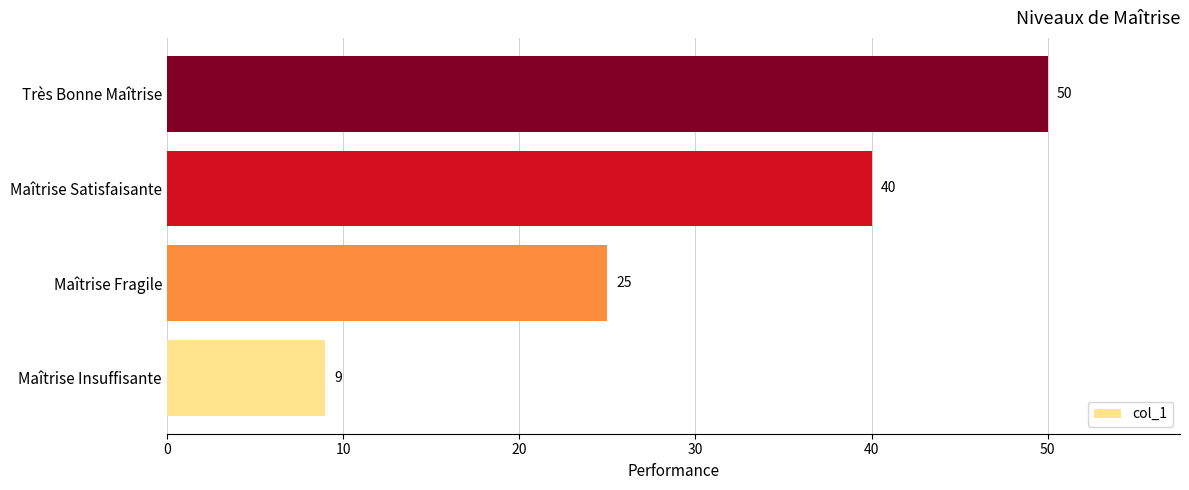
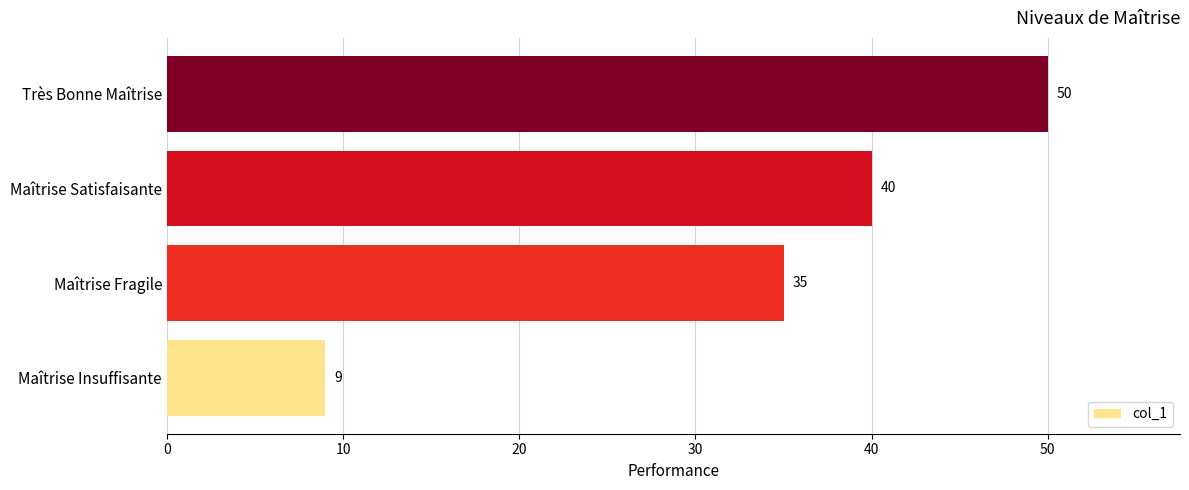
Maîtrise Fragile: 25 -> 35
